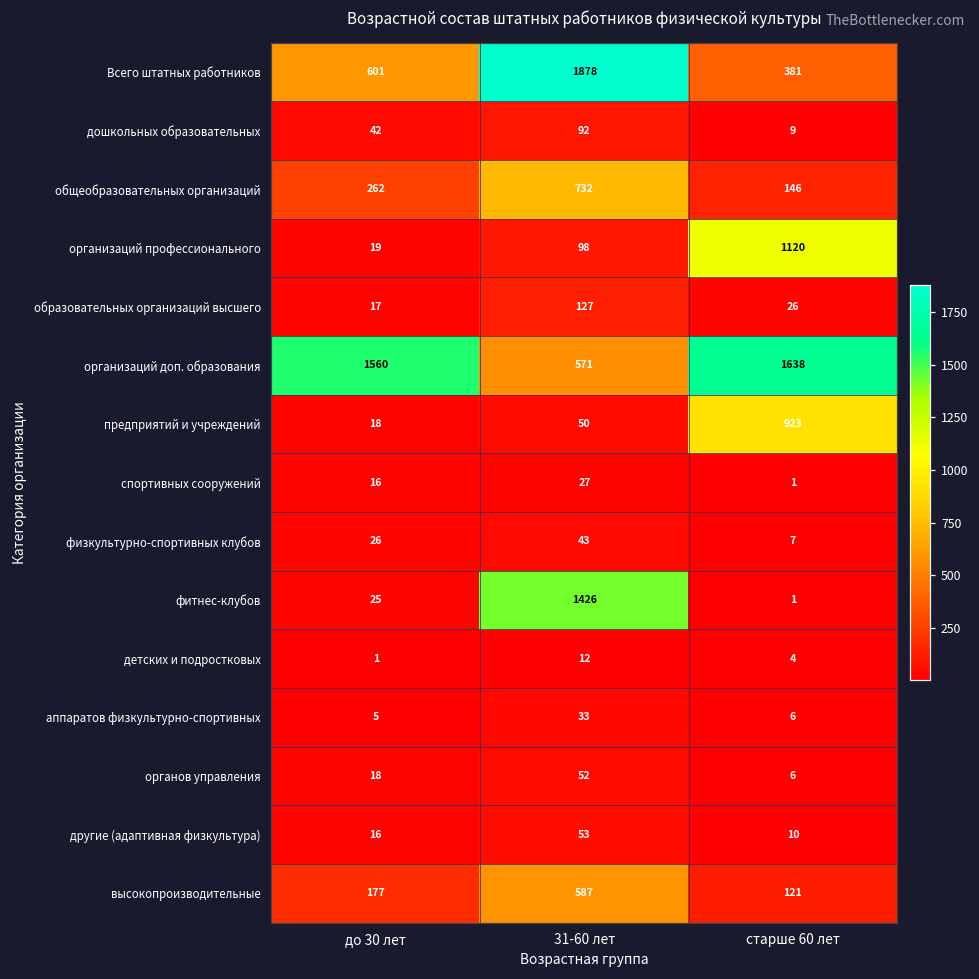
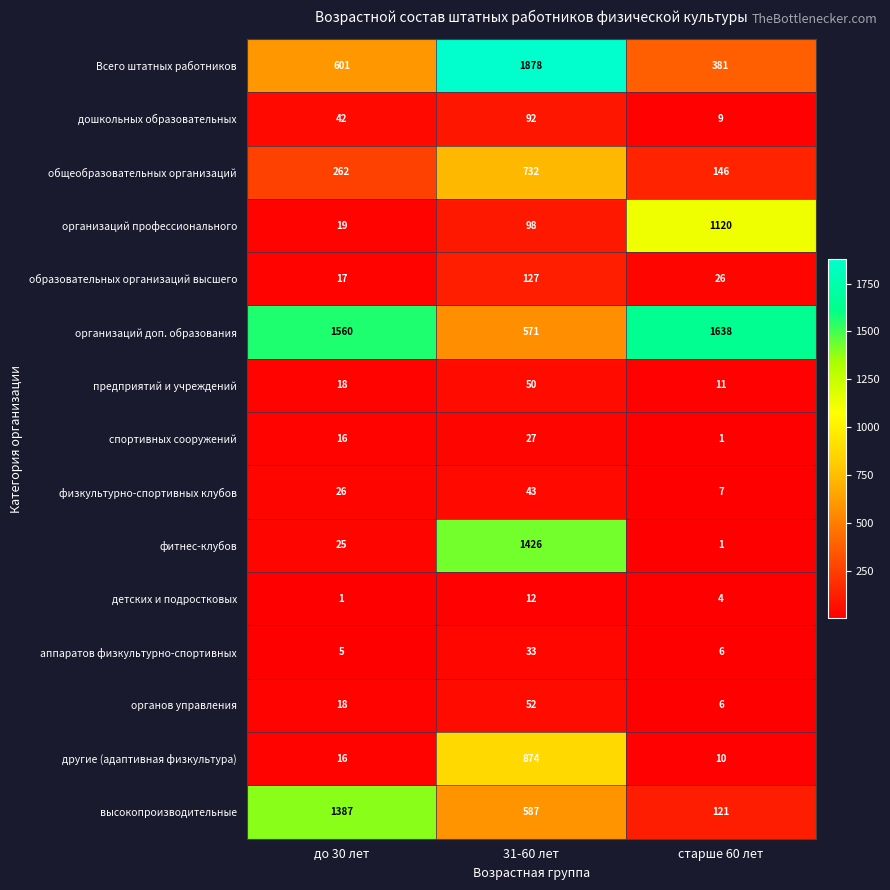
предприятий и учреждений, старше 60 лет: 923 -> 11
другие (адаптивная физкультура), 31-60 лет: 53 -> 874
высокопроизводительные, до 30 лет: 177 -> 1387
